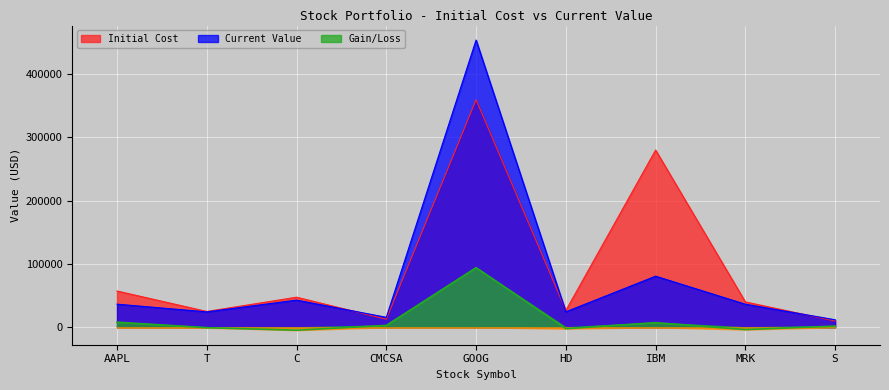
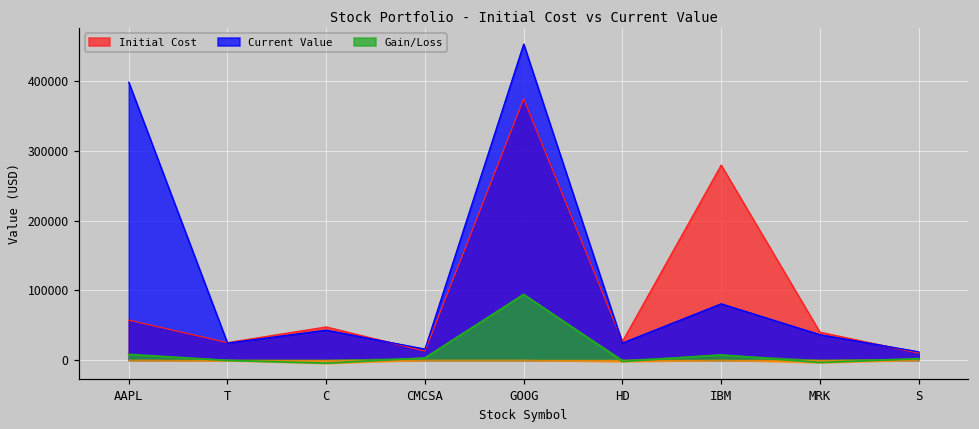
Current Value, AAPL: 40000 -> 400000
Initial Cost, GOOG: 360000 -> 370000
